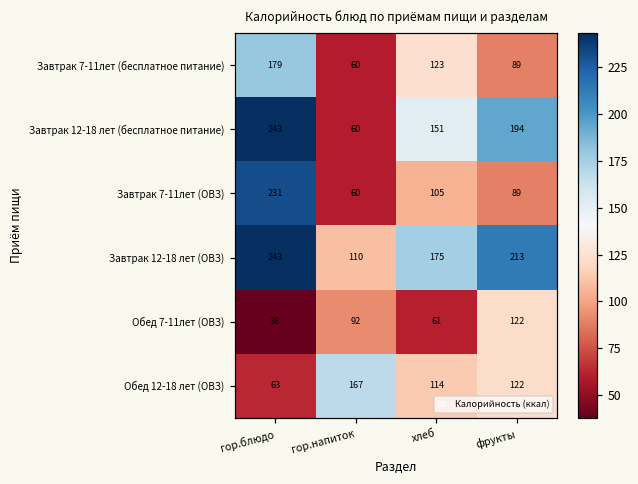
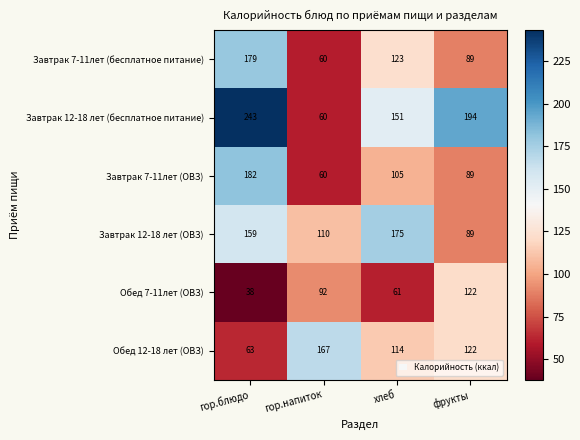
Завтрак 7-11лет (ОВЗ), гор.блюдо: 231 -> 182
Завтрак 12-18 лет (ОВЗ), гор.блюдо: 243 -> 159
Завтрак 12-18 лет (ОВЗ), фрукты: 213 -> 89
